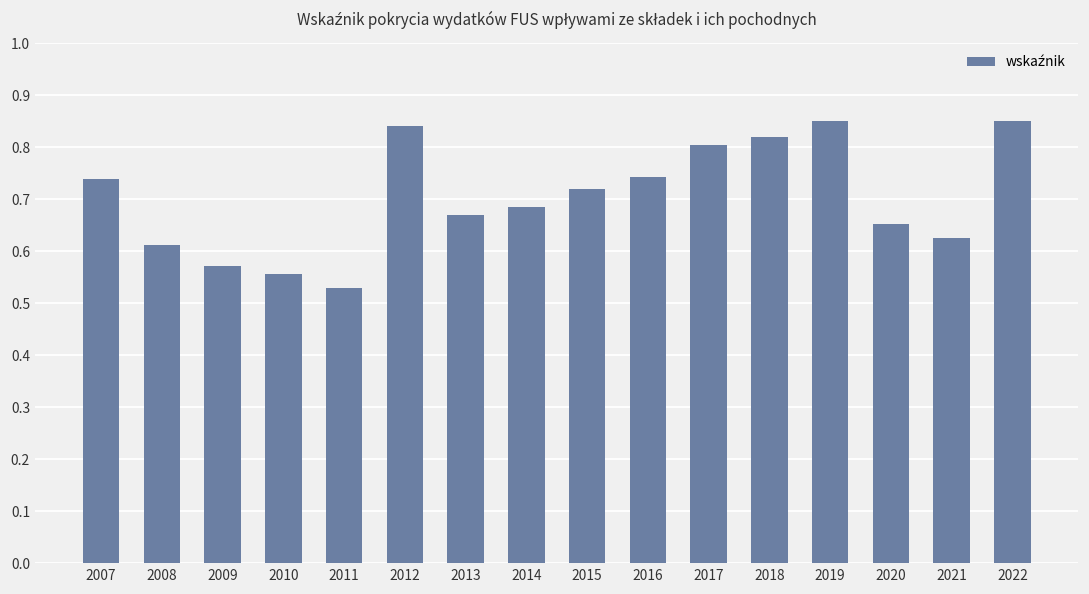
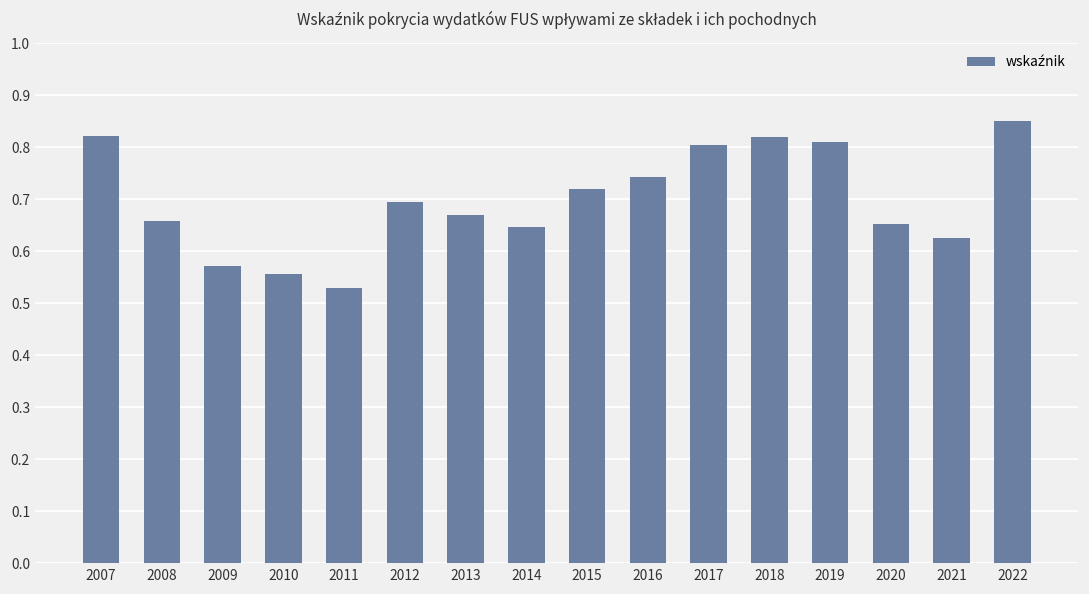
2007: 0.74 -> 0.82
2008: 0.61 -> 0.66
2012: 0.84 -> 0.69
2014: 0.69 -> 0.65
2019: 0.85 -> 0.81
